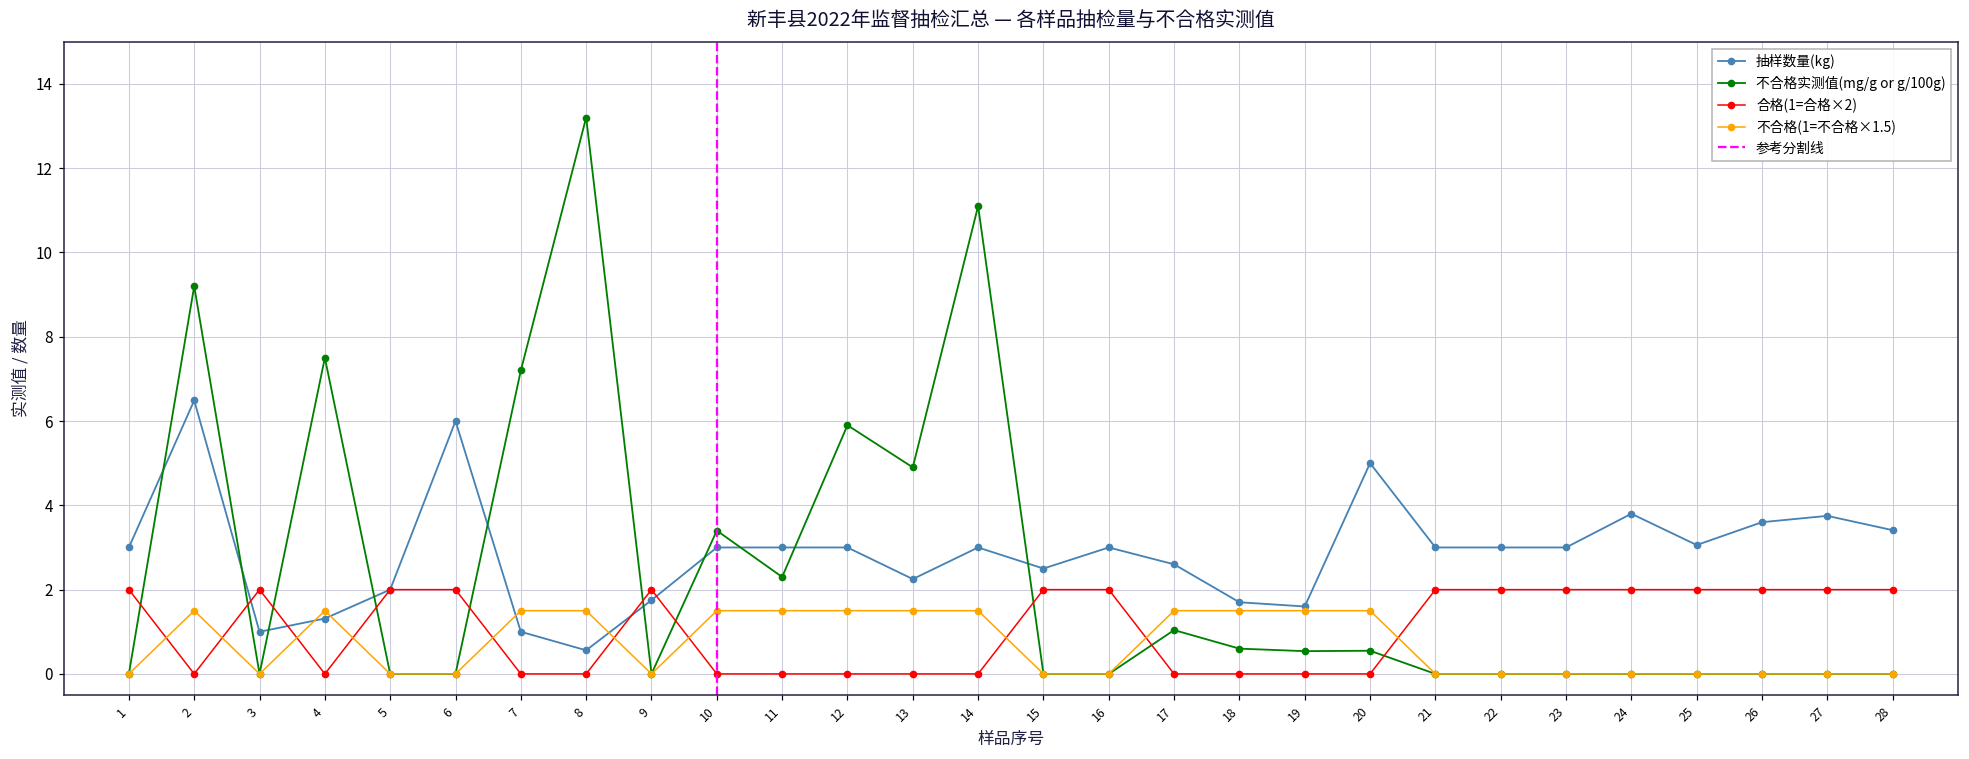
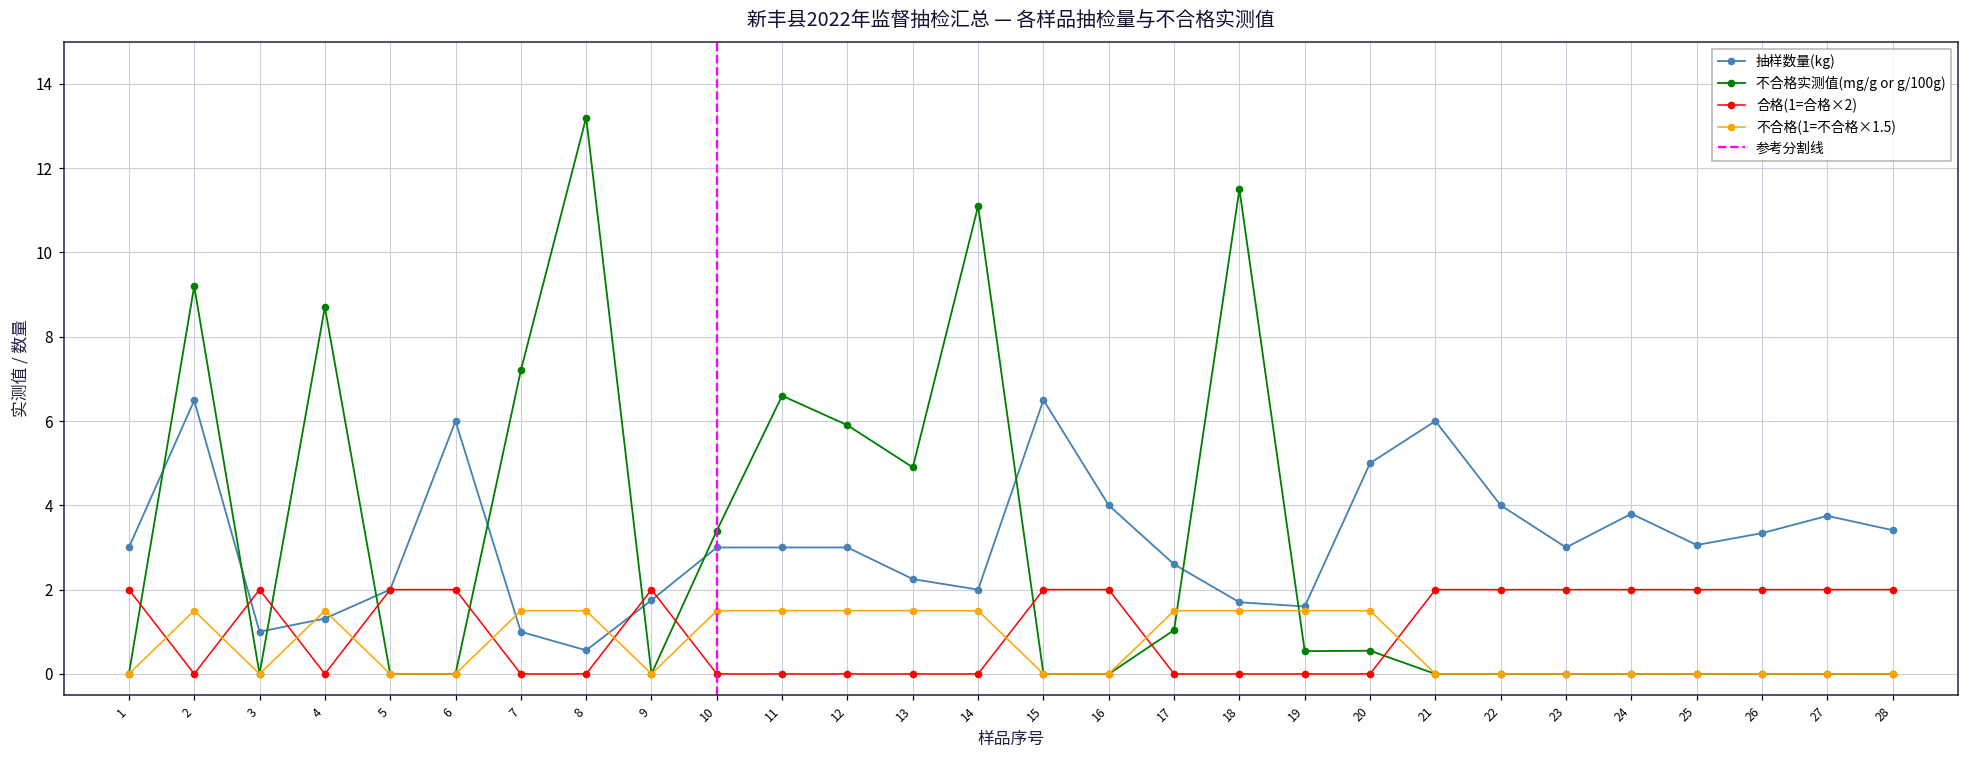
不合格实测值(mg/g or g/100g), 4: 7.5 -> 8.7
不合格实测值(mg/g or g/100g), 11: 2.3 -> 6.6
抽样数量(kg), 14: 3 -> 2
抽样数量(kg), 15: 2.5 -> 6.5
抽样数量(kg), 16: 3 -> 4
不合格实测值(mg/g or g/100g), 18: 0.6 -> 11.5
抽样数量(kg), 21: 3 -> 6
抽样数量(kg), 22: 3 -> 4
抽样数量(kg), 26: 3.6 -> 3.3
